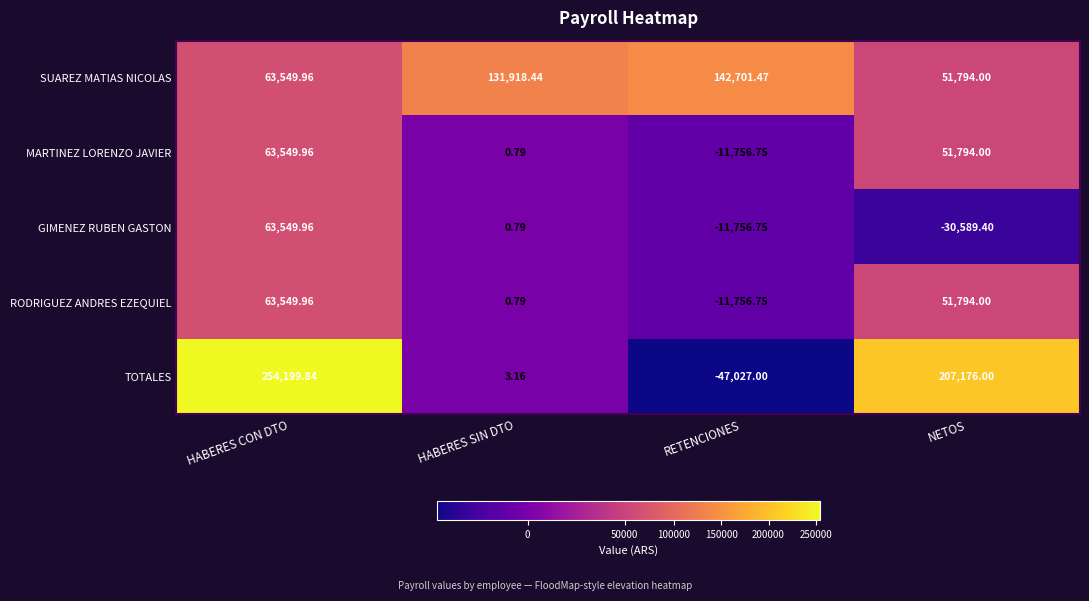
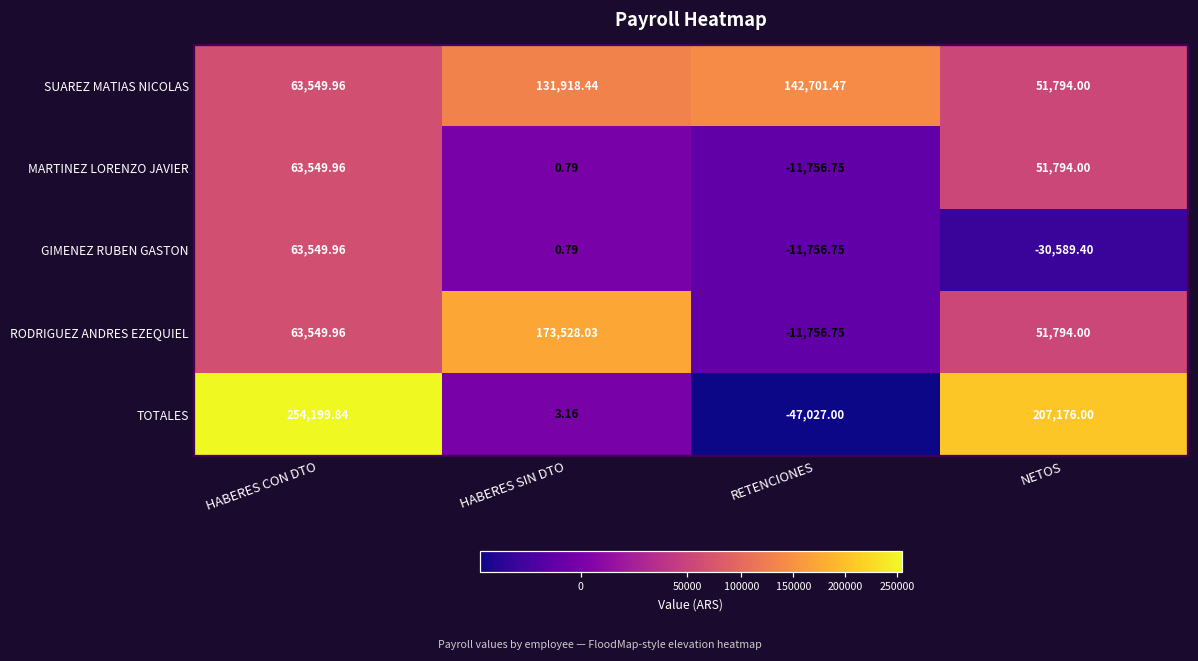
RODRIGUEZ ANDRES EZEQUIEL, HABERES SIN DTO: 0.79 -> 173,528.03
